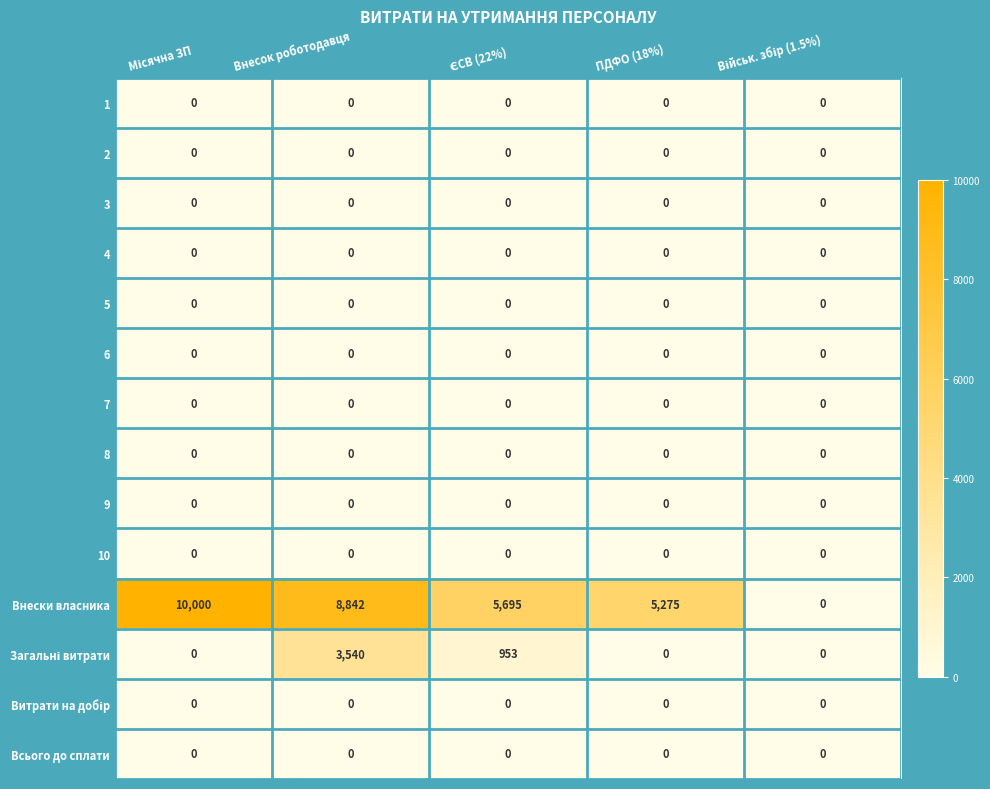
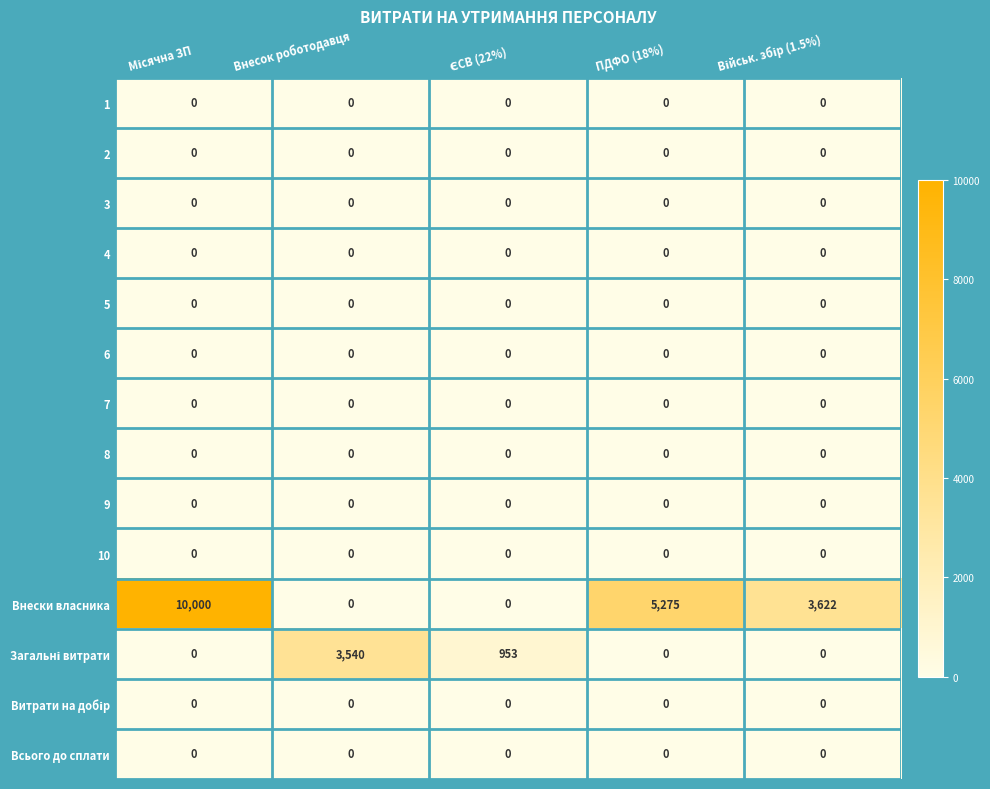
Внески власника, Внесок роботодавця: 8,842 -> 0
Внески власника, ЄСВ (22%): 5,695 -> 0
Внески власника, Військ. збір (1.5%): 0 -> 3,622
